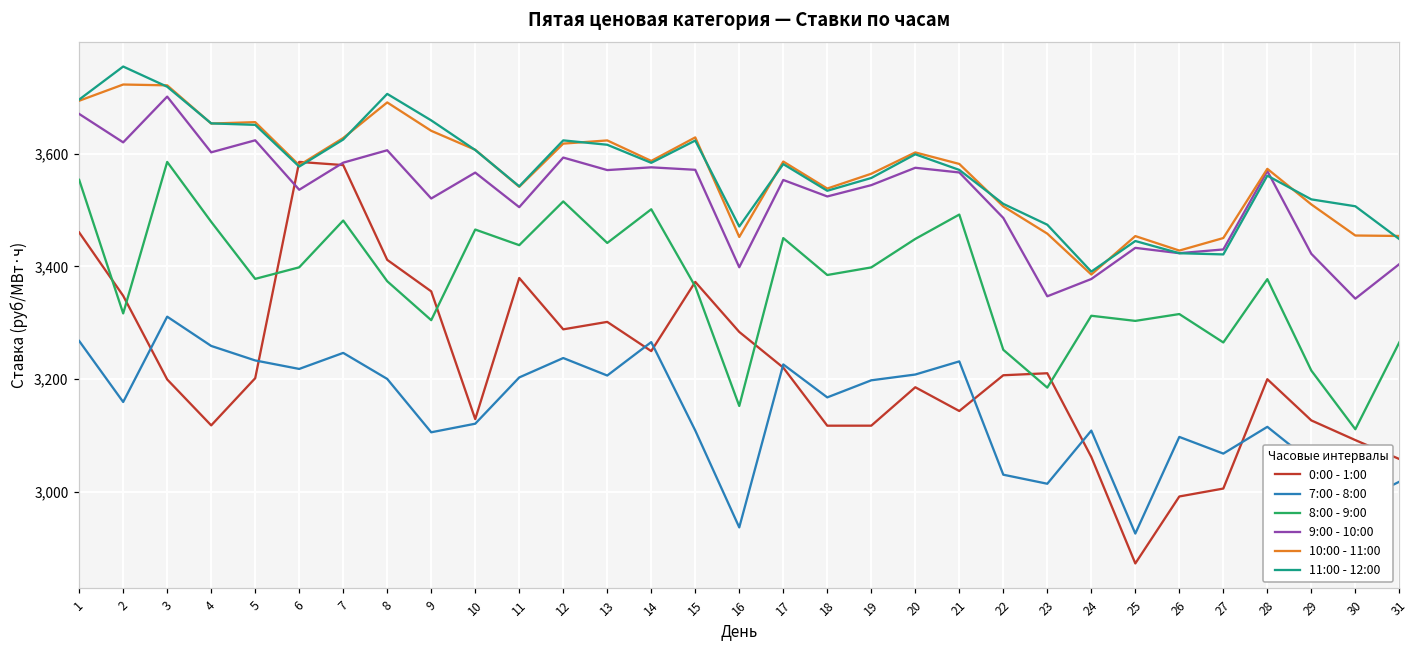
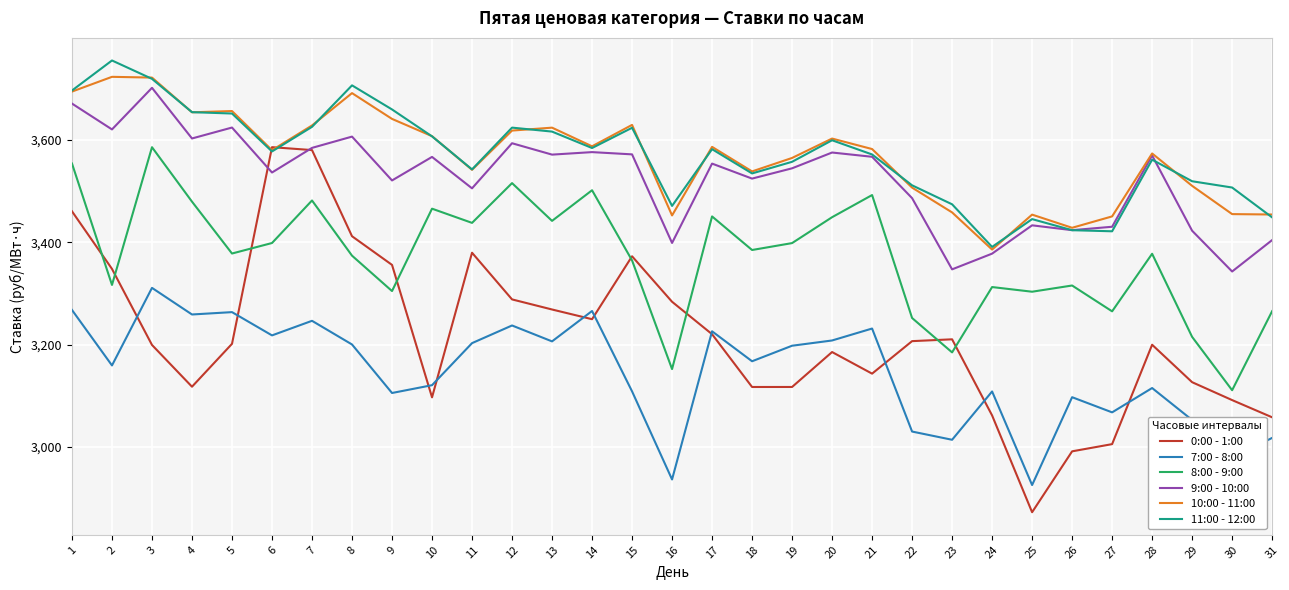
7:00 - 8:00, 5: 3,230 -> 3,260
0:00 - 1:00, 10: 3,130 -> 3,100
0:00 - 1:00, 13: 3,300 -> 3,270
